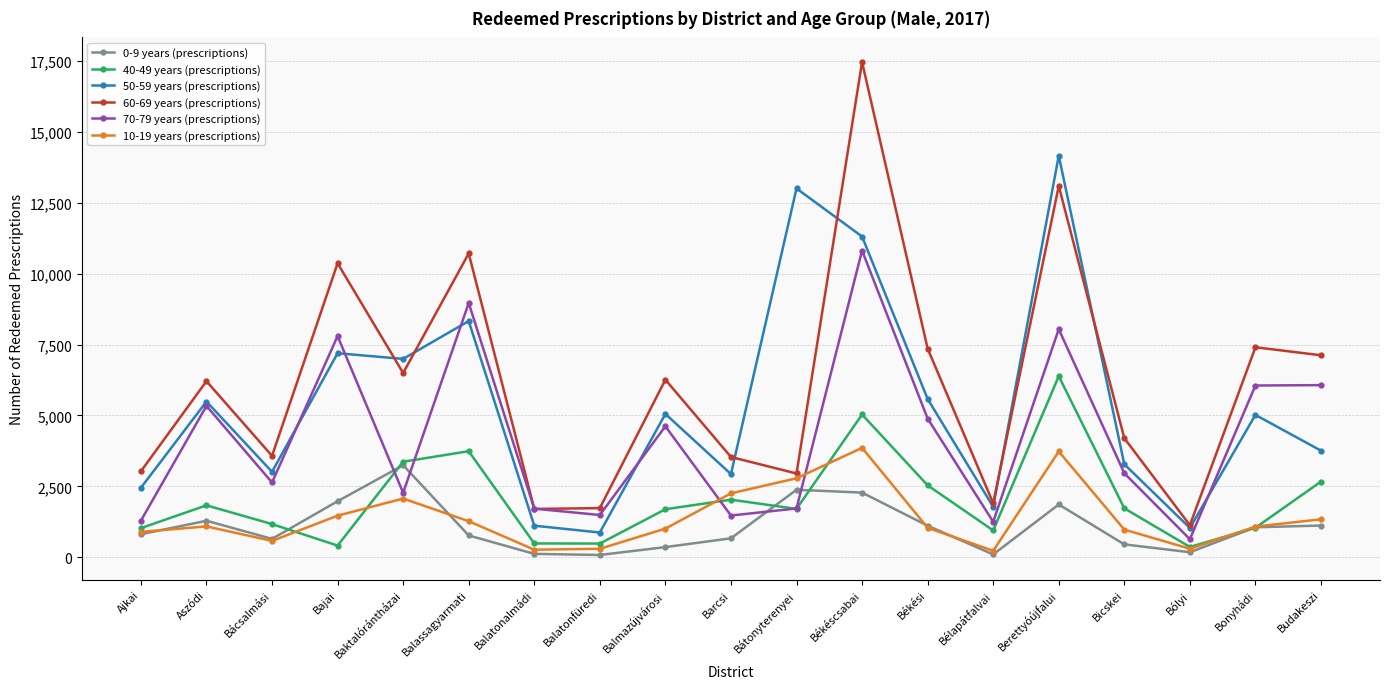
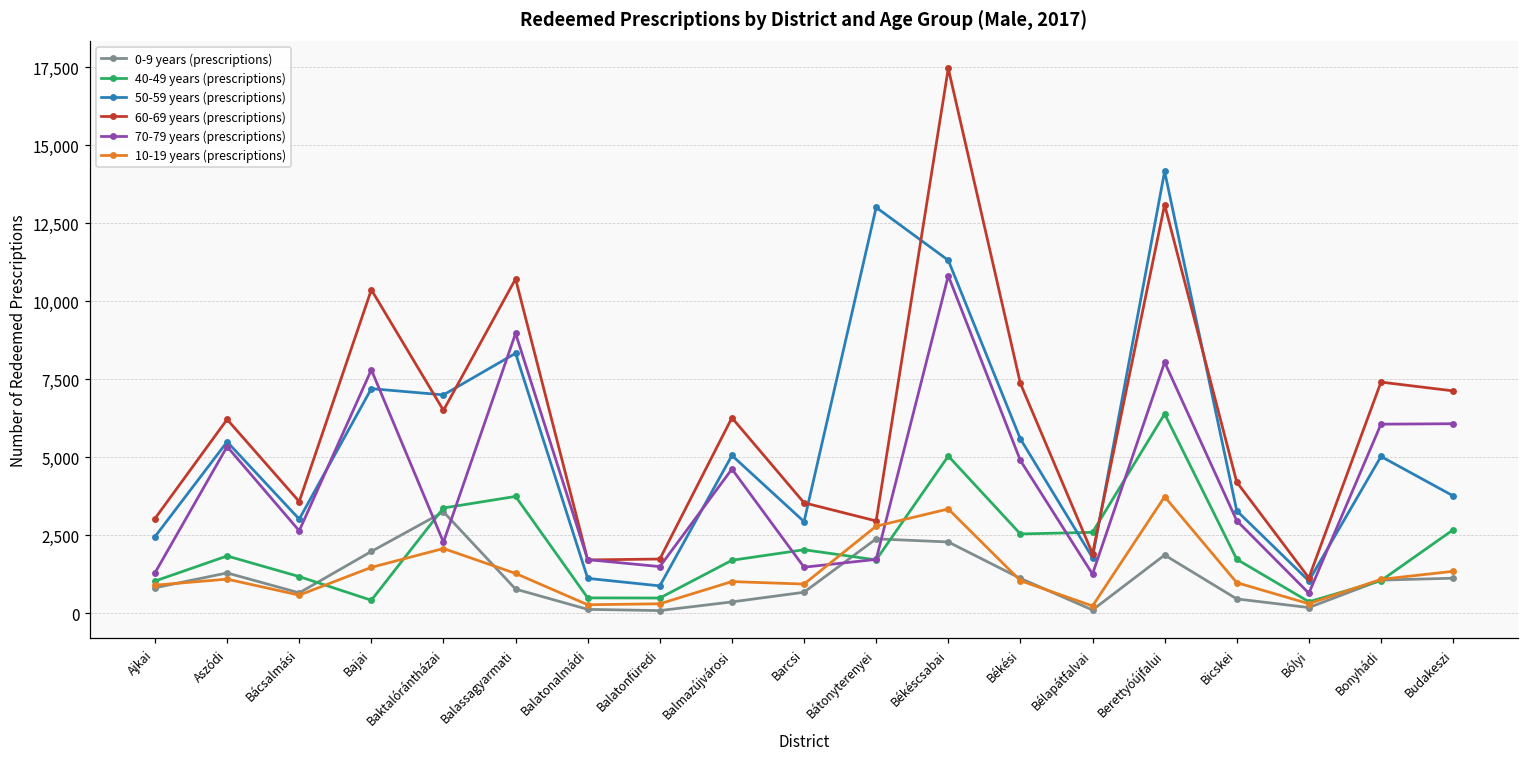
10-19 years (prescriptions), Barcsi: 2,300 -> 900
10-19 years (prescriptions), Békéscsabai: 3,900 -> 3,300
40-49 years (prescriptions), Bélapátfalvai: 900 -> 2,600
